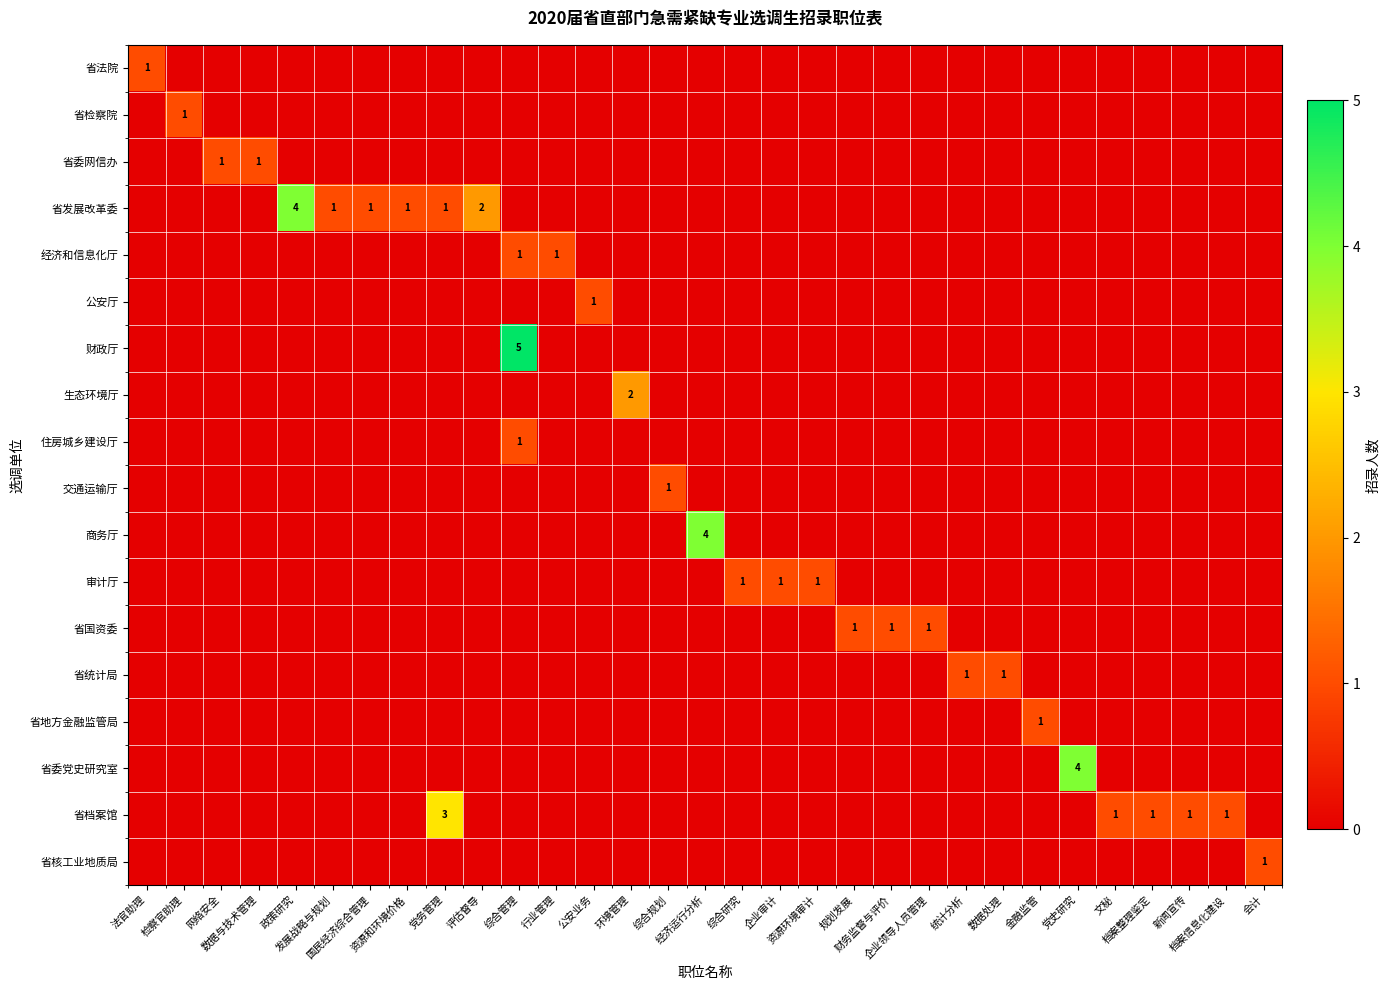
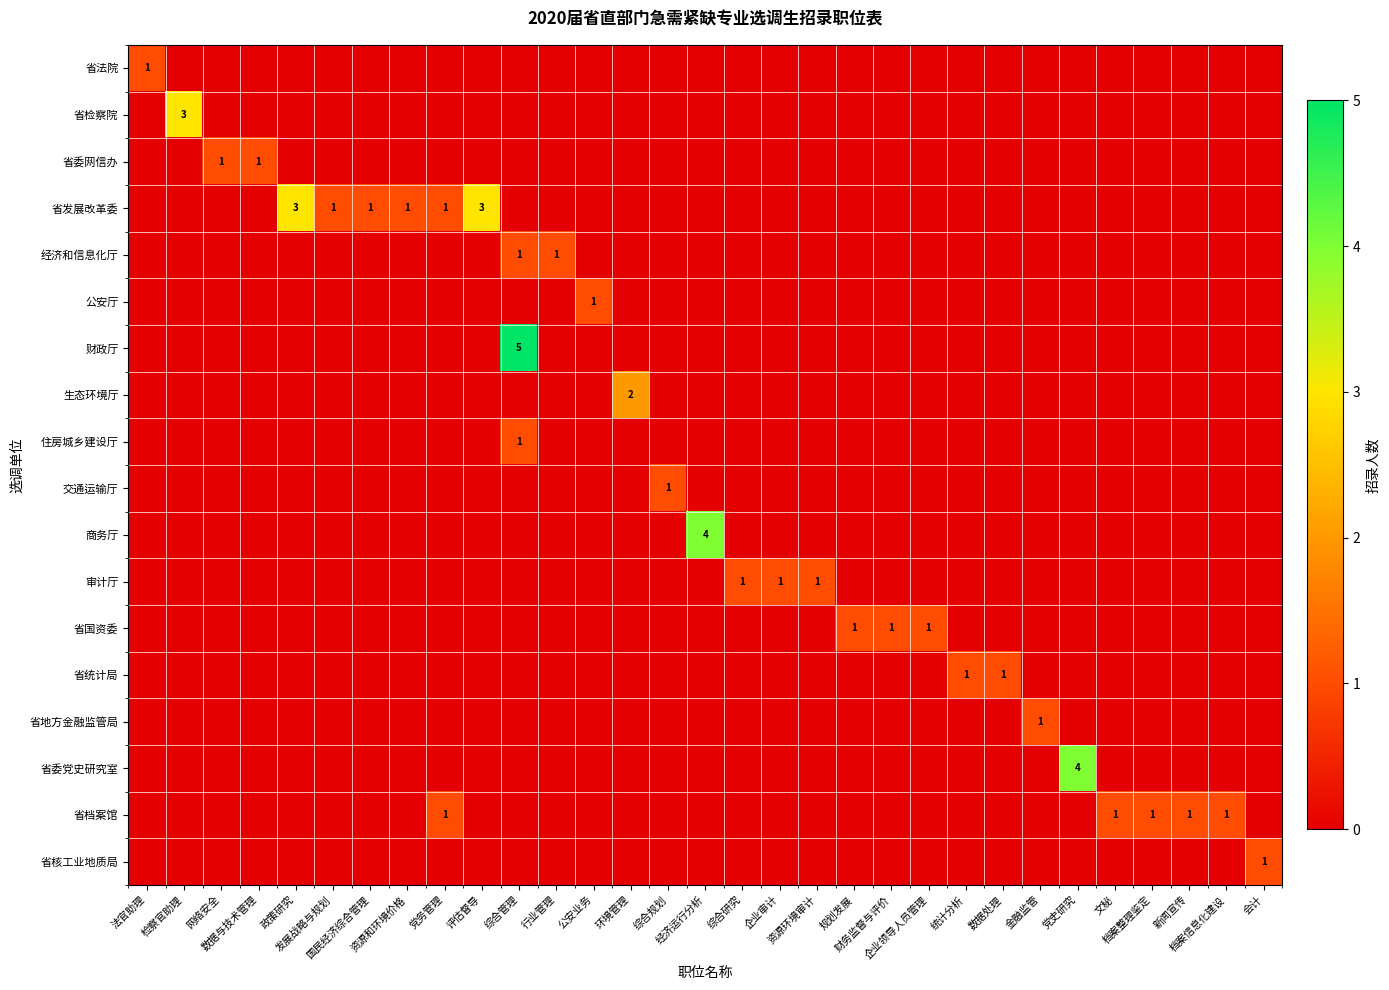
省检察院, 检察官助理: 1 -> 3
省发展改革委, 政策研究: 4 -> 3
省发展改革委, 评估督导: 2 -> 3
省档案馆, 党务管理: 3 -> 1
